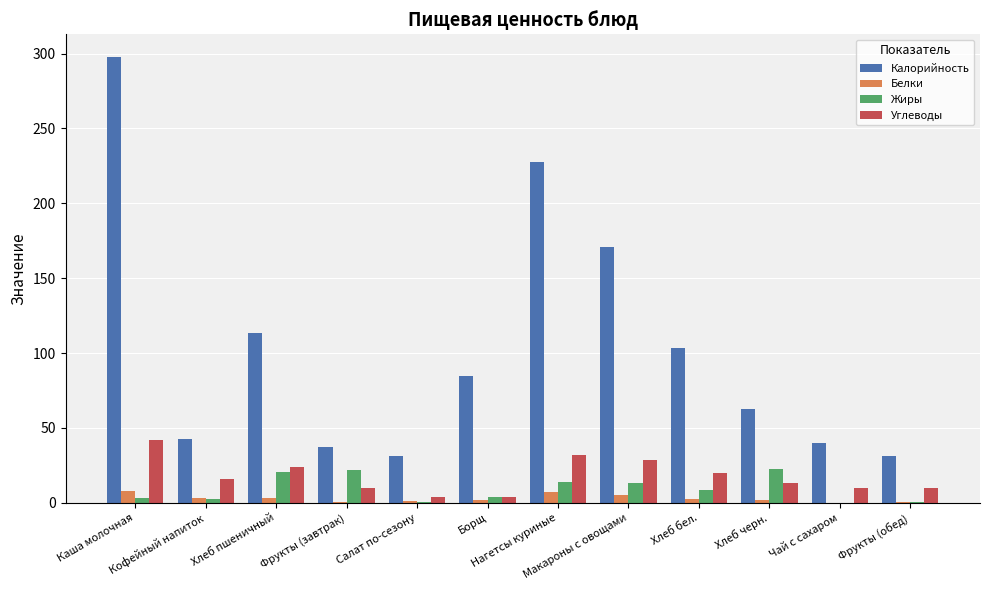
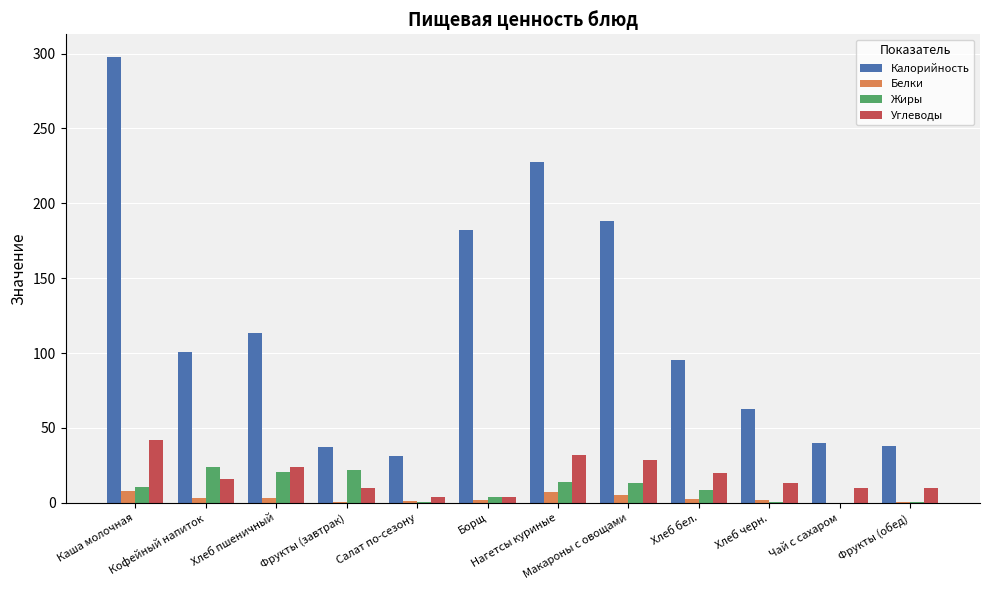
Жиры, Каша молочная: 3 -> 11
Калорийность, Кофейный напиток: 43 -> 101
Жиры, Кофейный напиток: 3 -> 24
Калорийность, Борщ: 85 -> 183
Калорийность, Макароны с овощами: 171 -> 188
Калорийность, Хлеб бел.: 103 -> 96
Жиры, Хлеб черн.: 22 -> 0
Калорийность, Фрукты (обед): 31 -> 38
